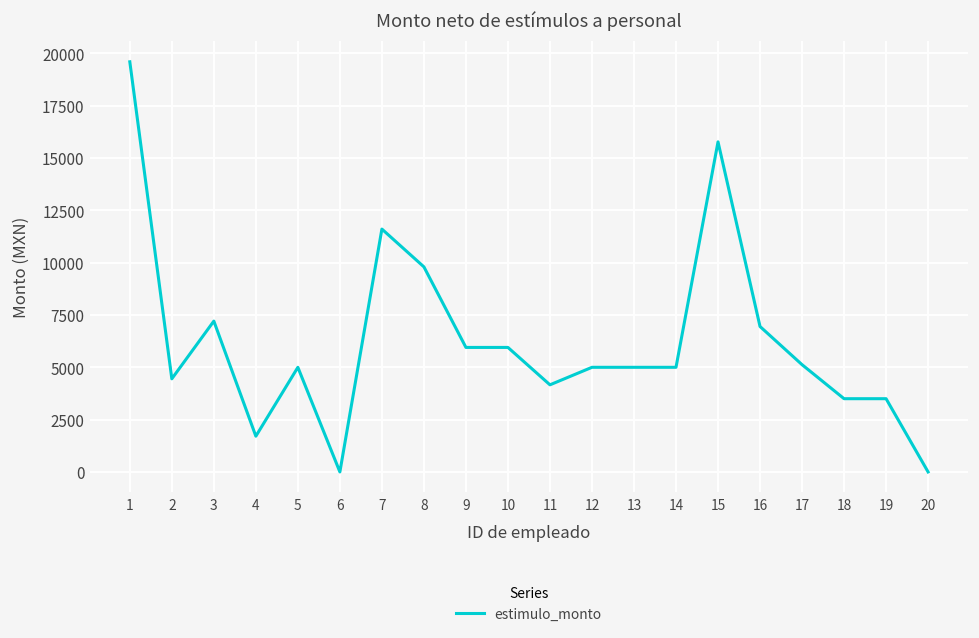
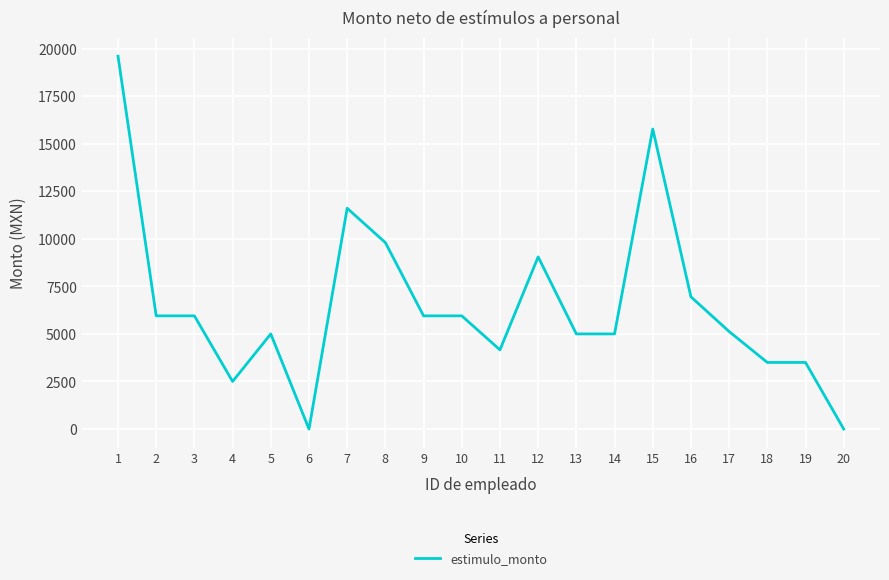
2: 4500 -> 6000
3: 7200 -> 6000
4: 1700 -> 2500
12: 5000 -> 9100
